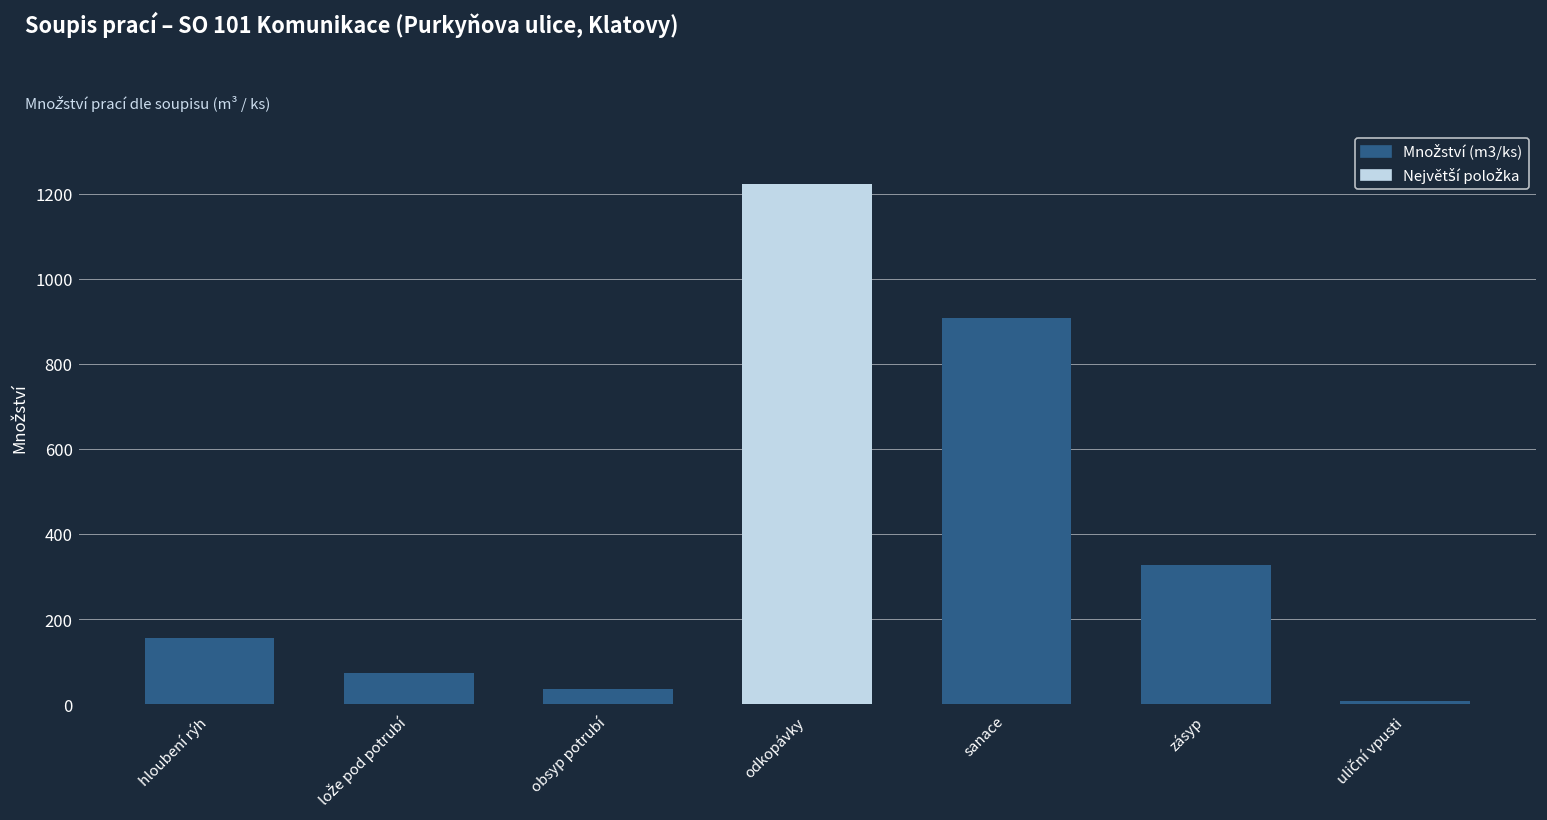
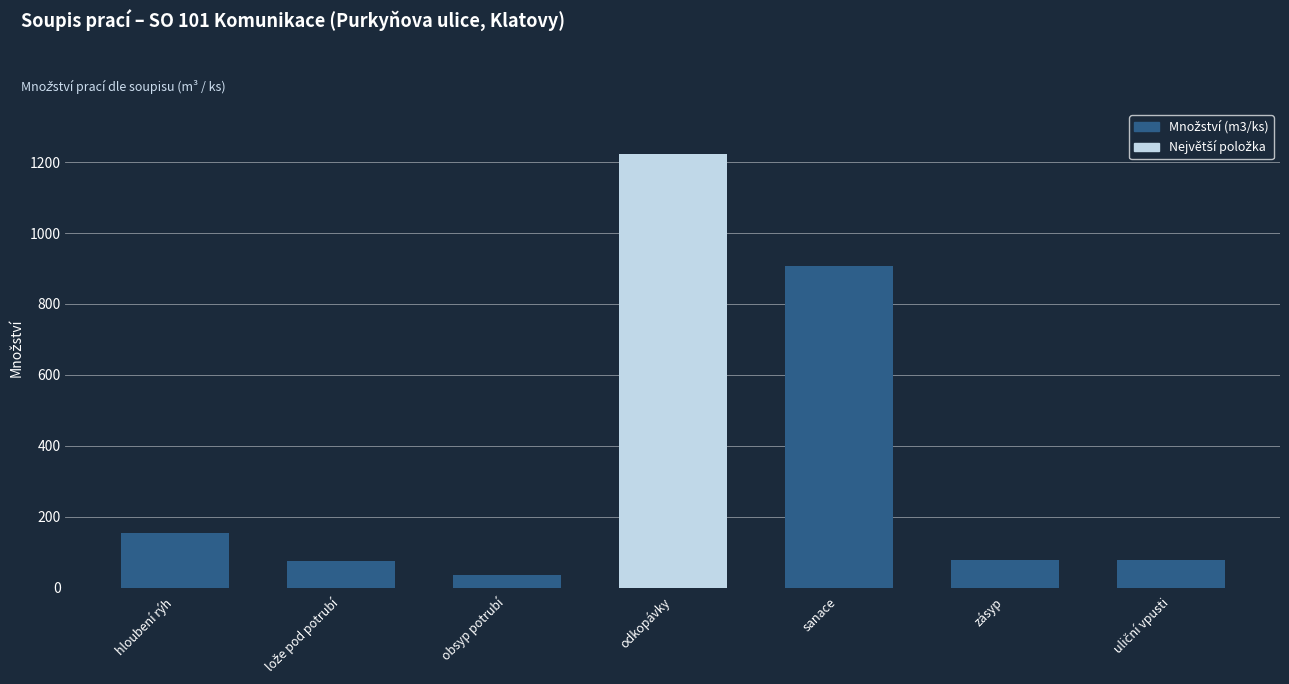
zásyp: 330 -> 80
uliční vpusti: 10 -> 80
